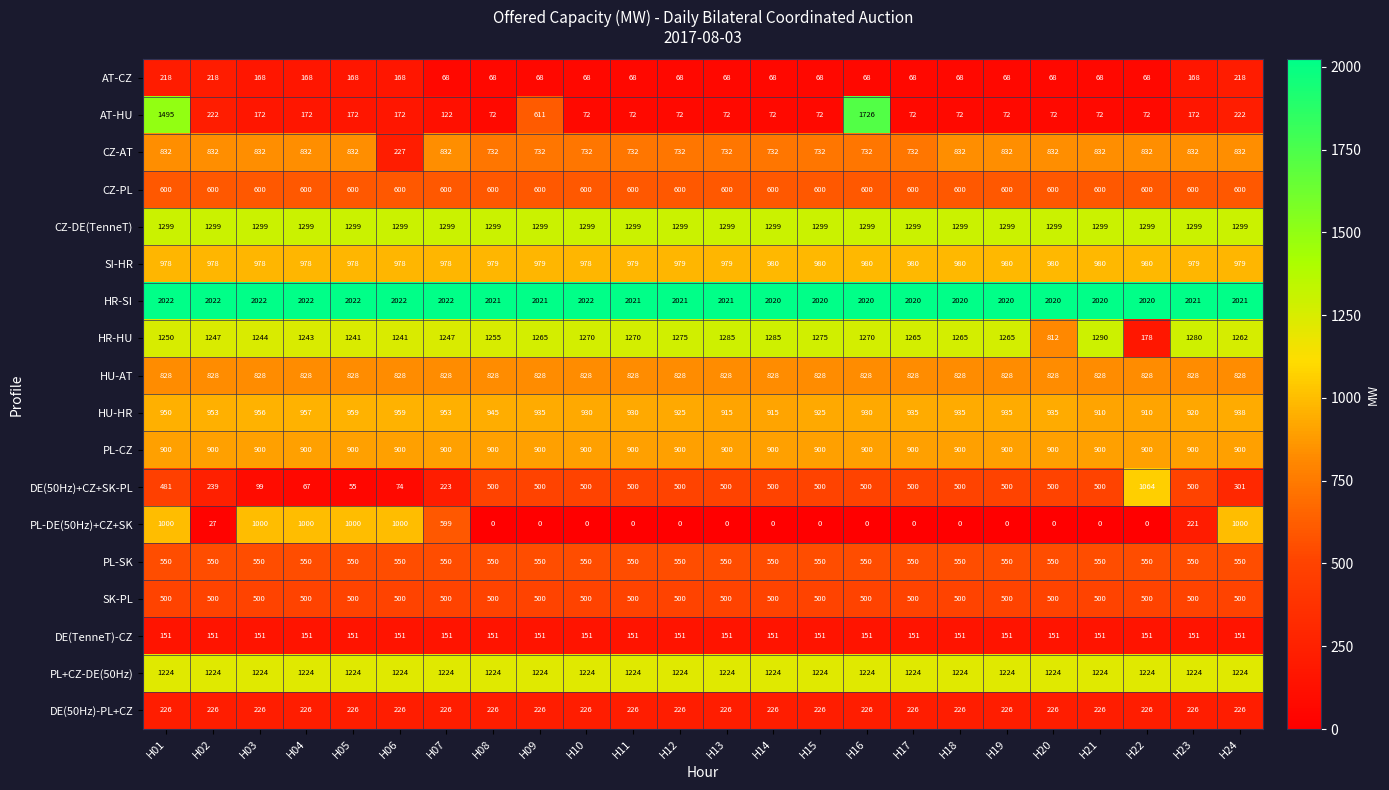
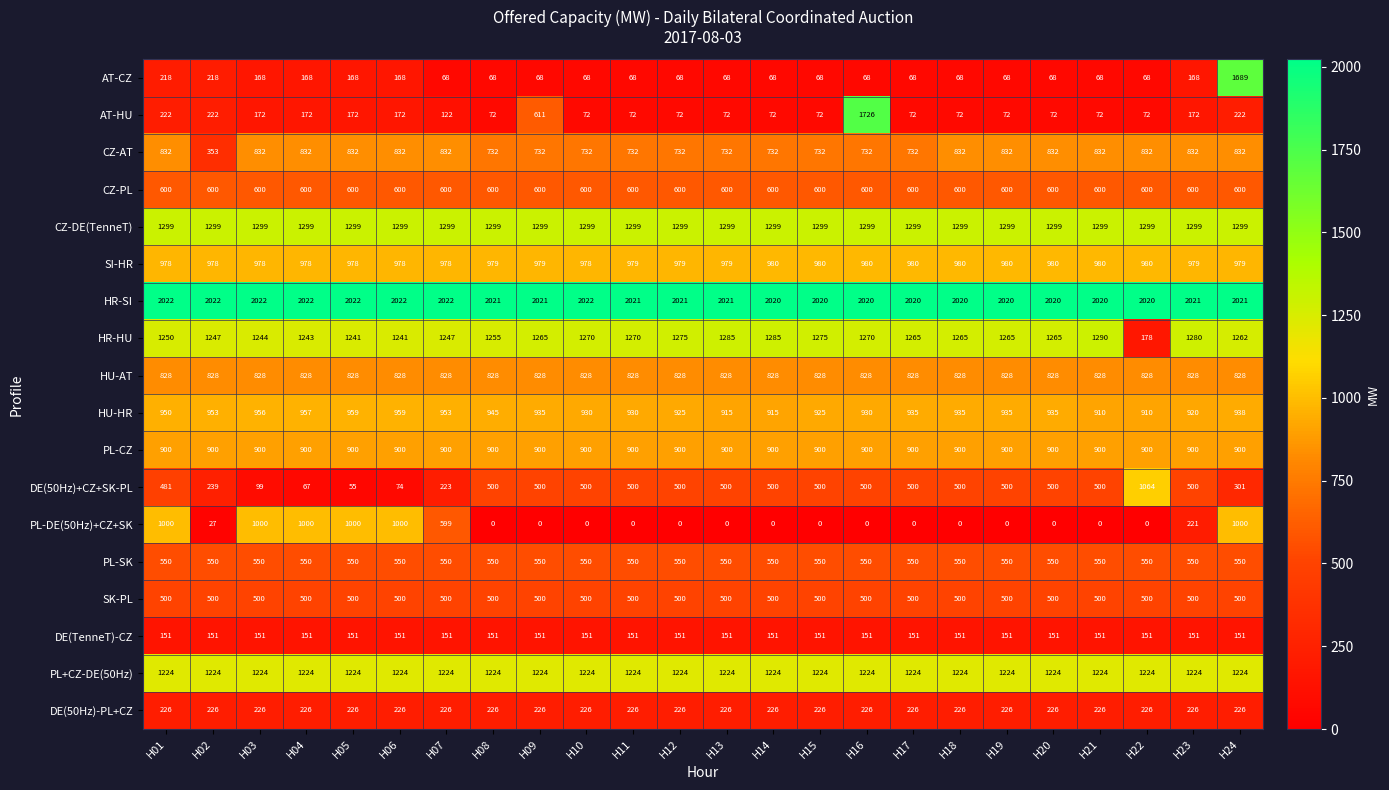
AT-CZ, H24: 218 -> 1689
AT-HU, H01: 1495 -> 222
CZ-AT, H02: 832 -> 353
CZ-AT, H06: 227 -> 832
HR-HU, H20: 812 -> 1265
